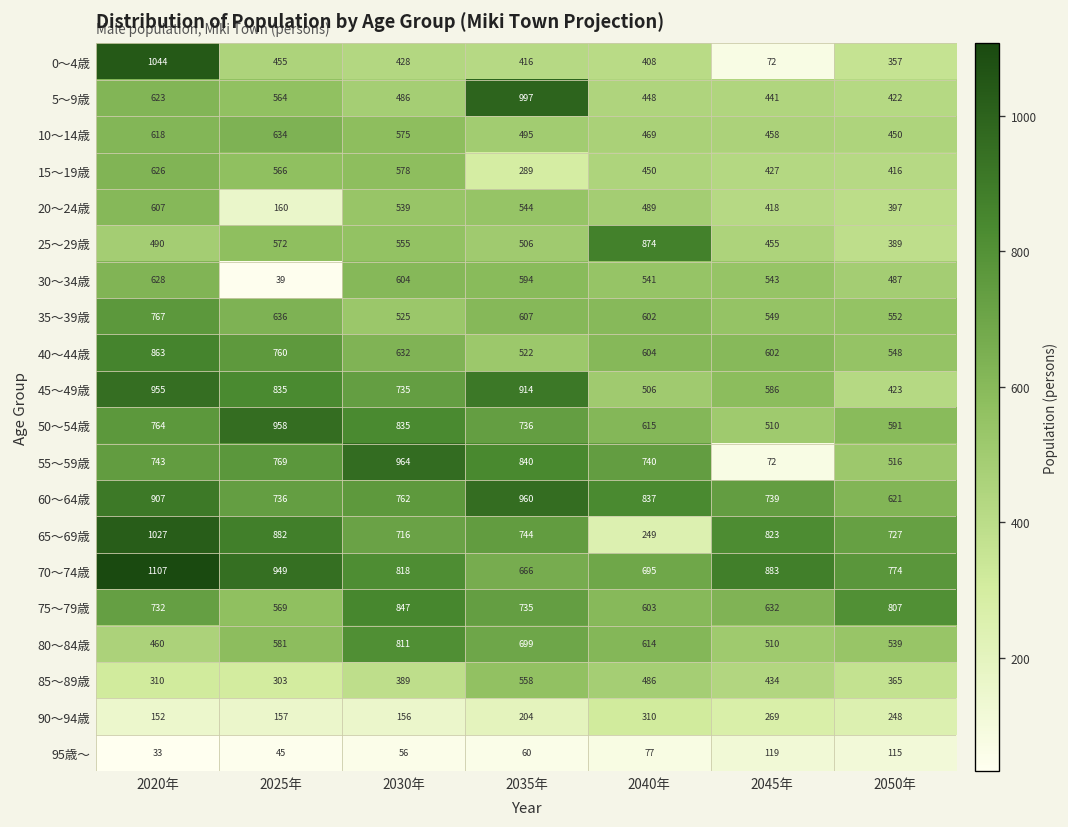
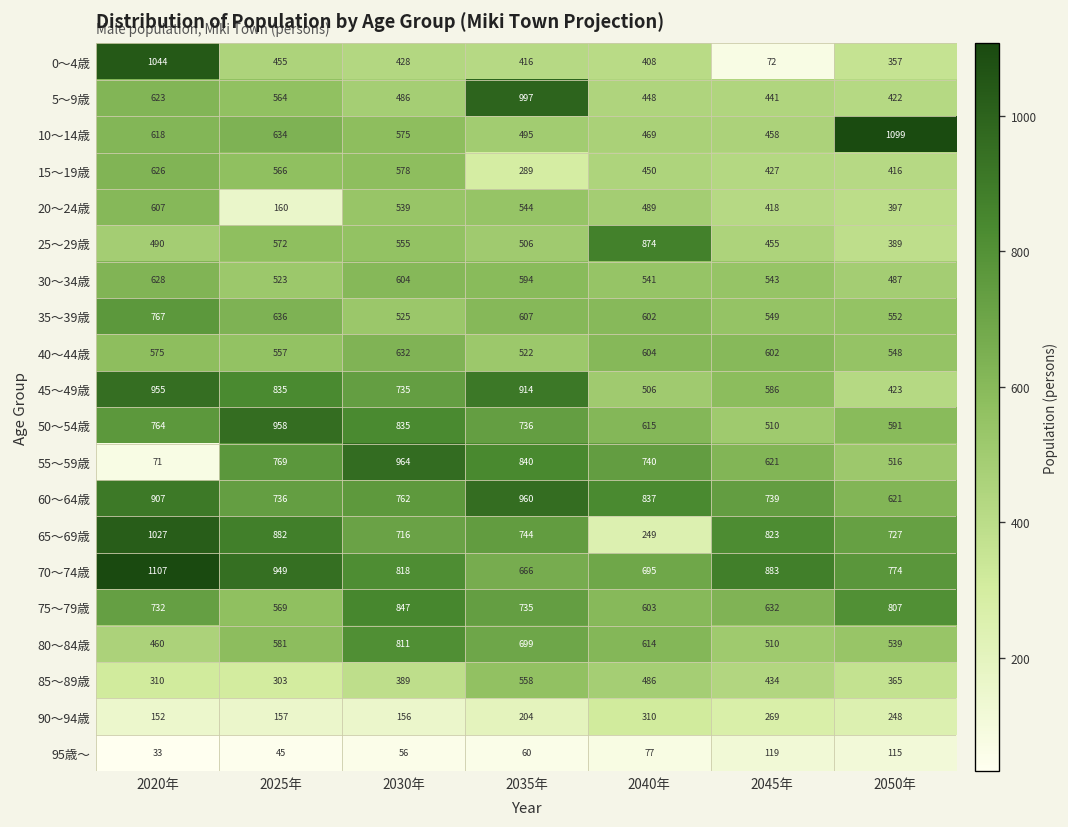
10～14歳, 2050年: 450 -> 1099
30～34歳, 2025年: 39 -> 523
40～44歳, 2020年: 863 -> 575
40～44歳, 2025年: 760 -> 557
55～59歳, 2020年: 743 -> 71
55～59歳, 2045年: 72 -> 621
